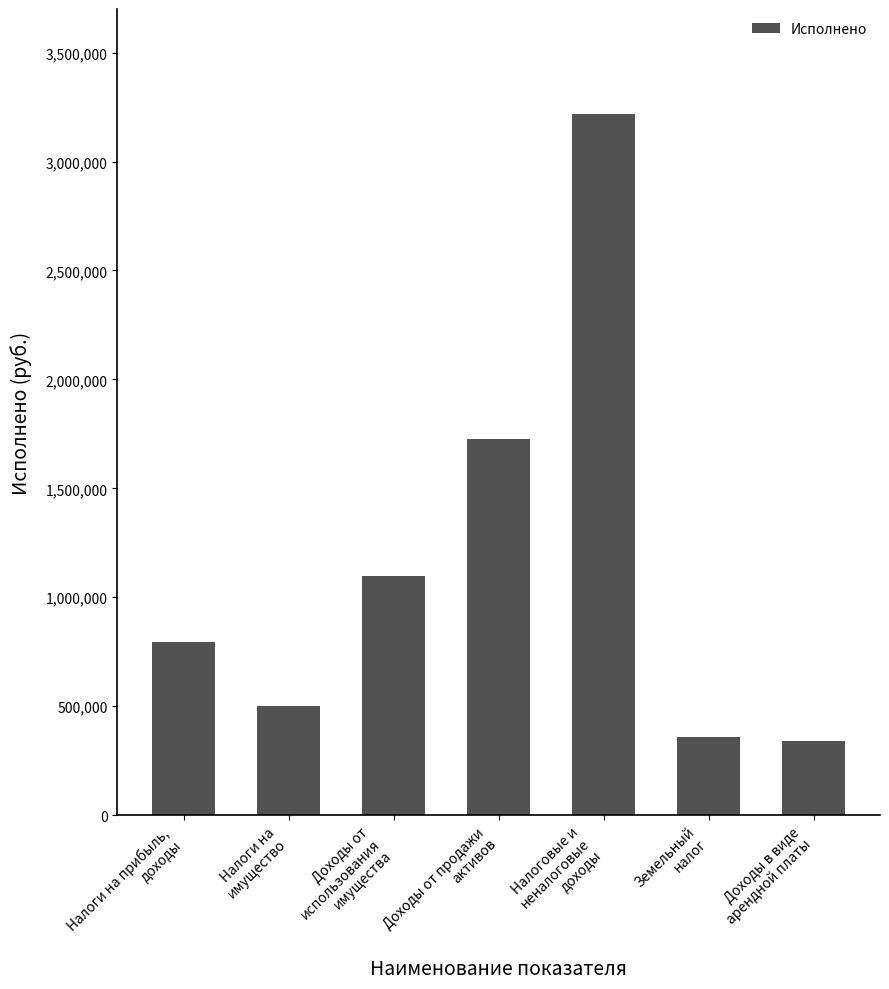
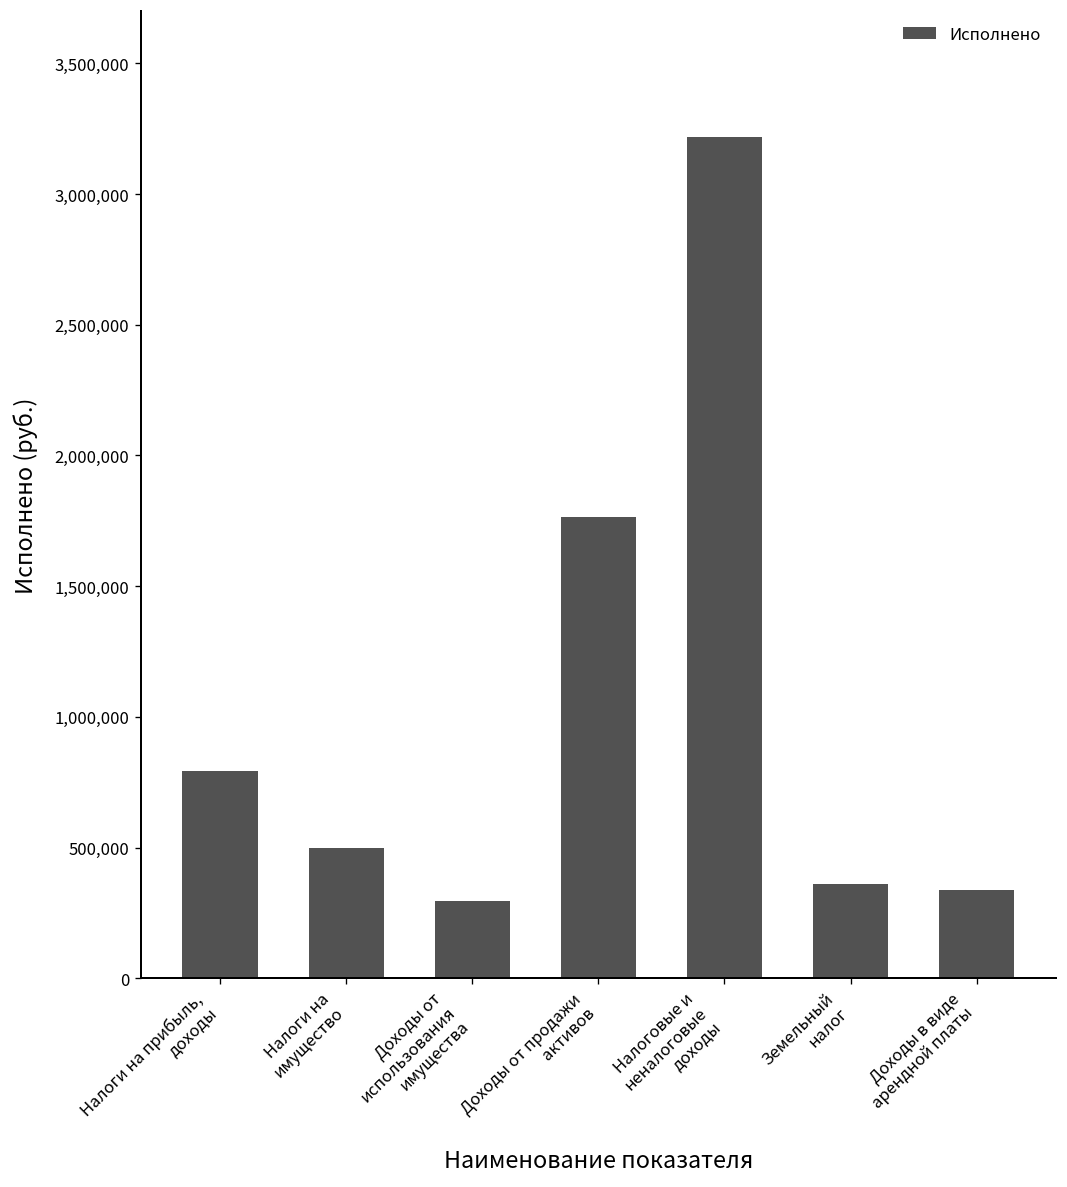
Доходы от использования имущества: 1,100,000 -> 300,000
Доходы от продажи активов: 1,730,000 -> 1,770,000
